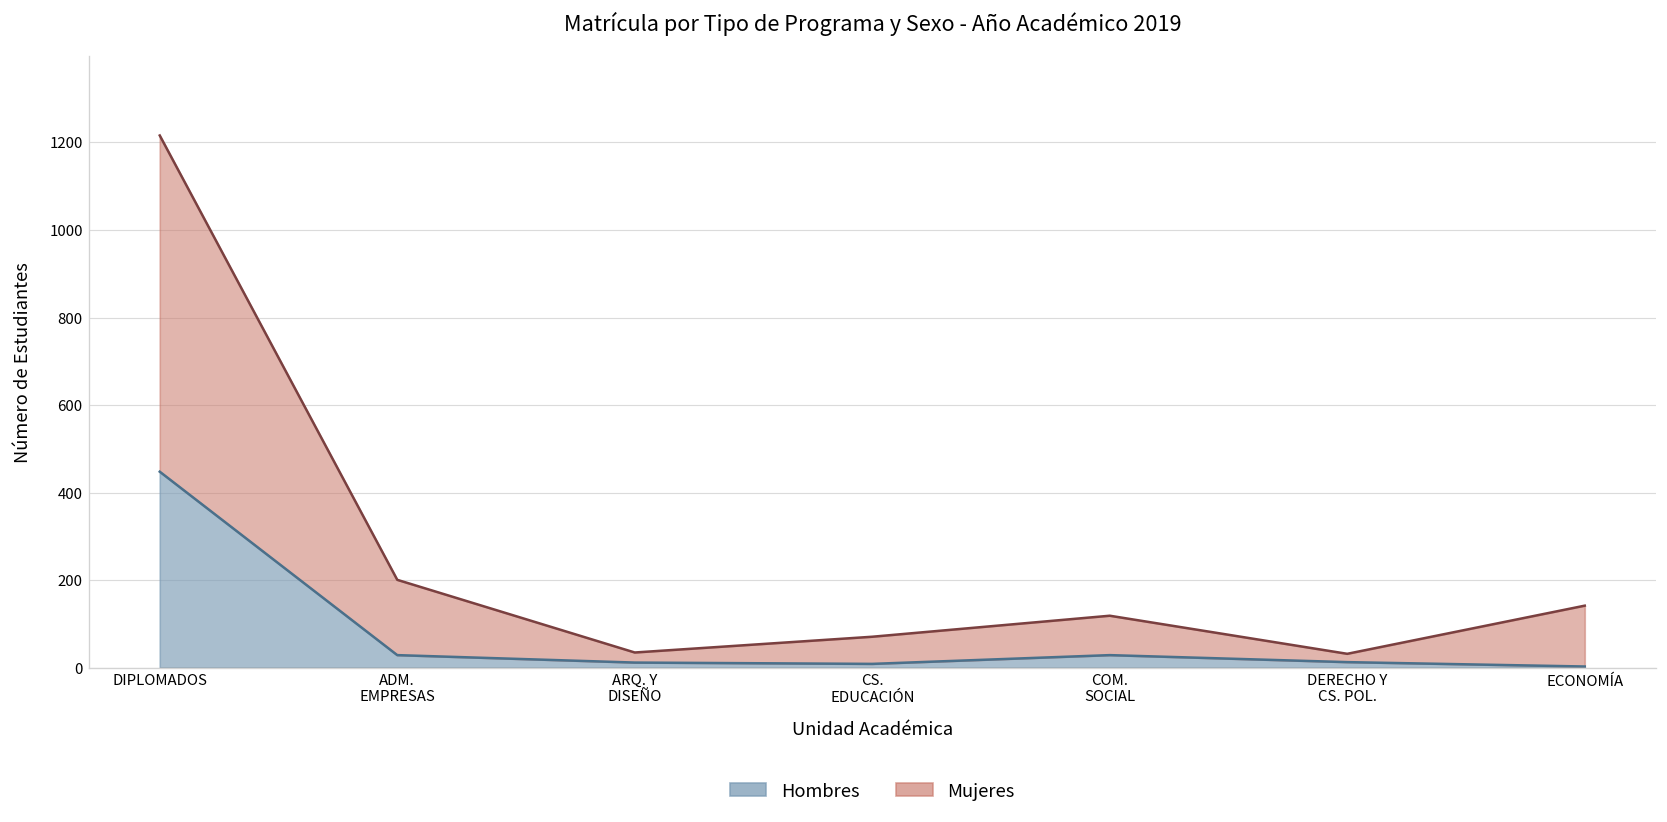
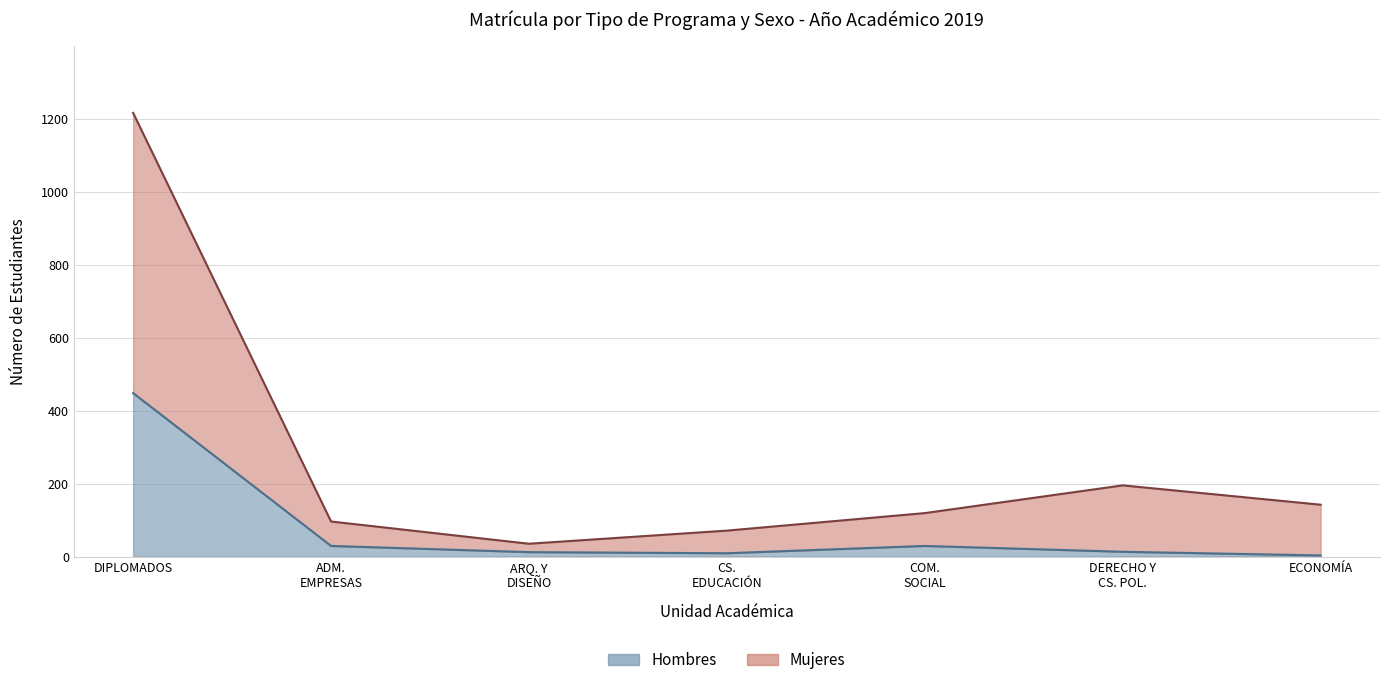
Mujeres, ADM. EMPRESAS: 170 -> 70
Mujeres, DERECHO Y CS. POL.: 20 -> 180
